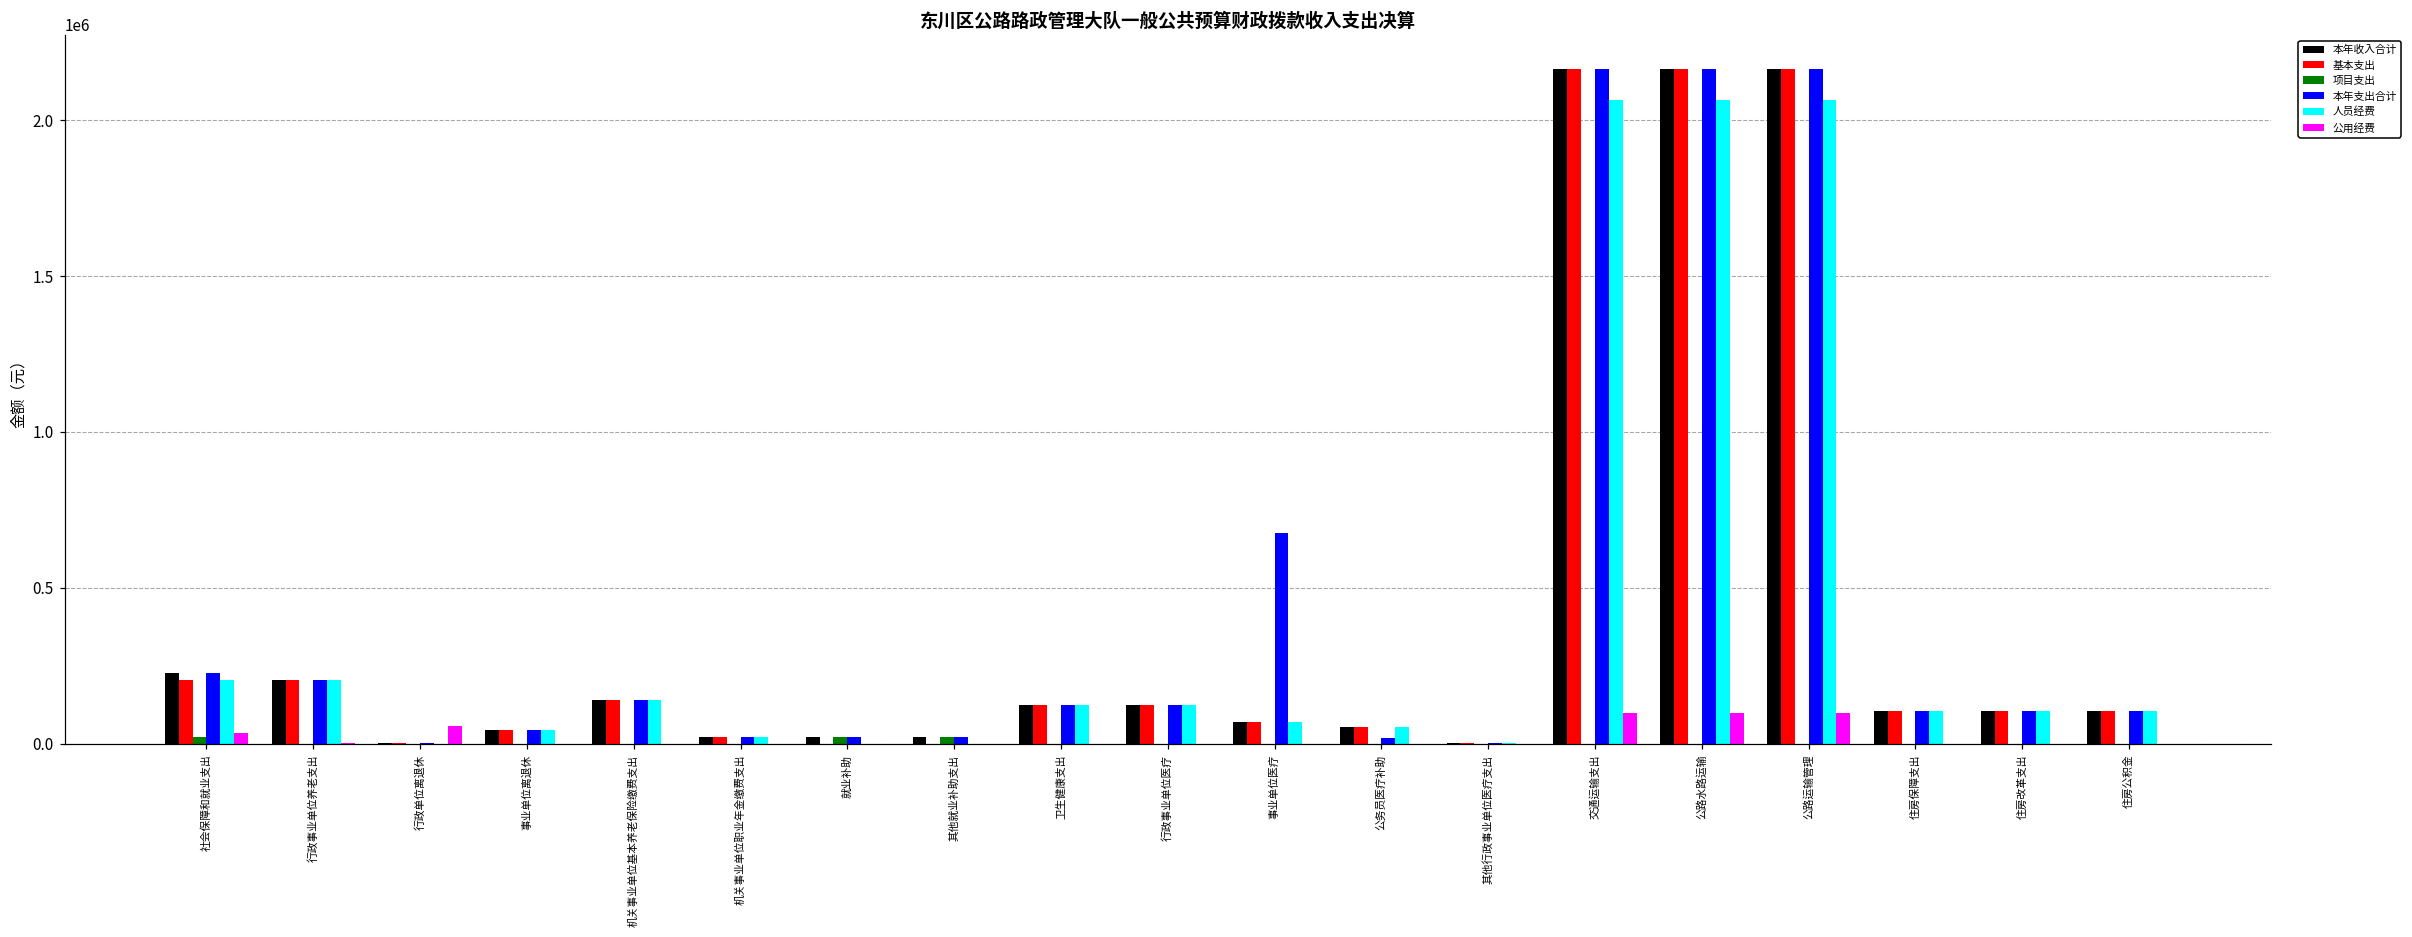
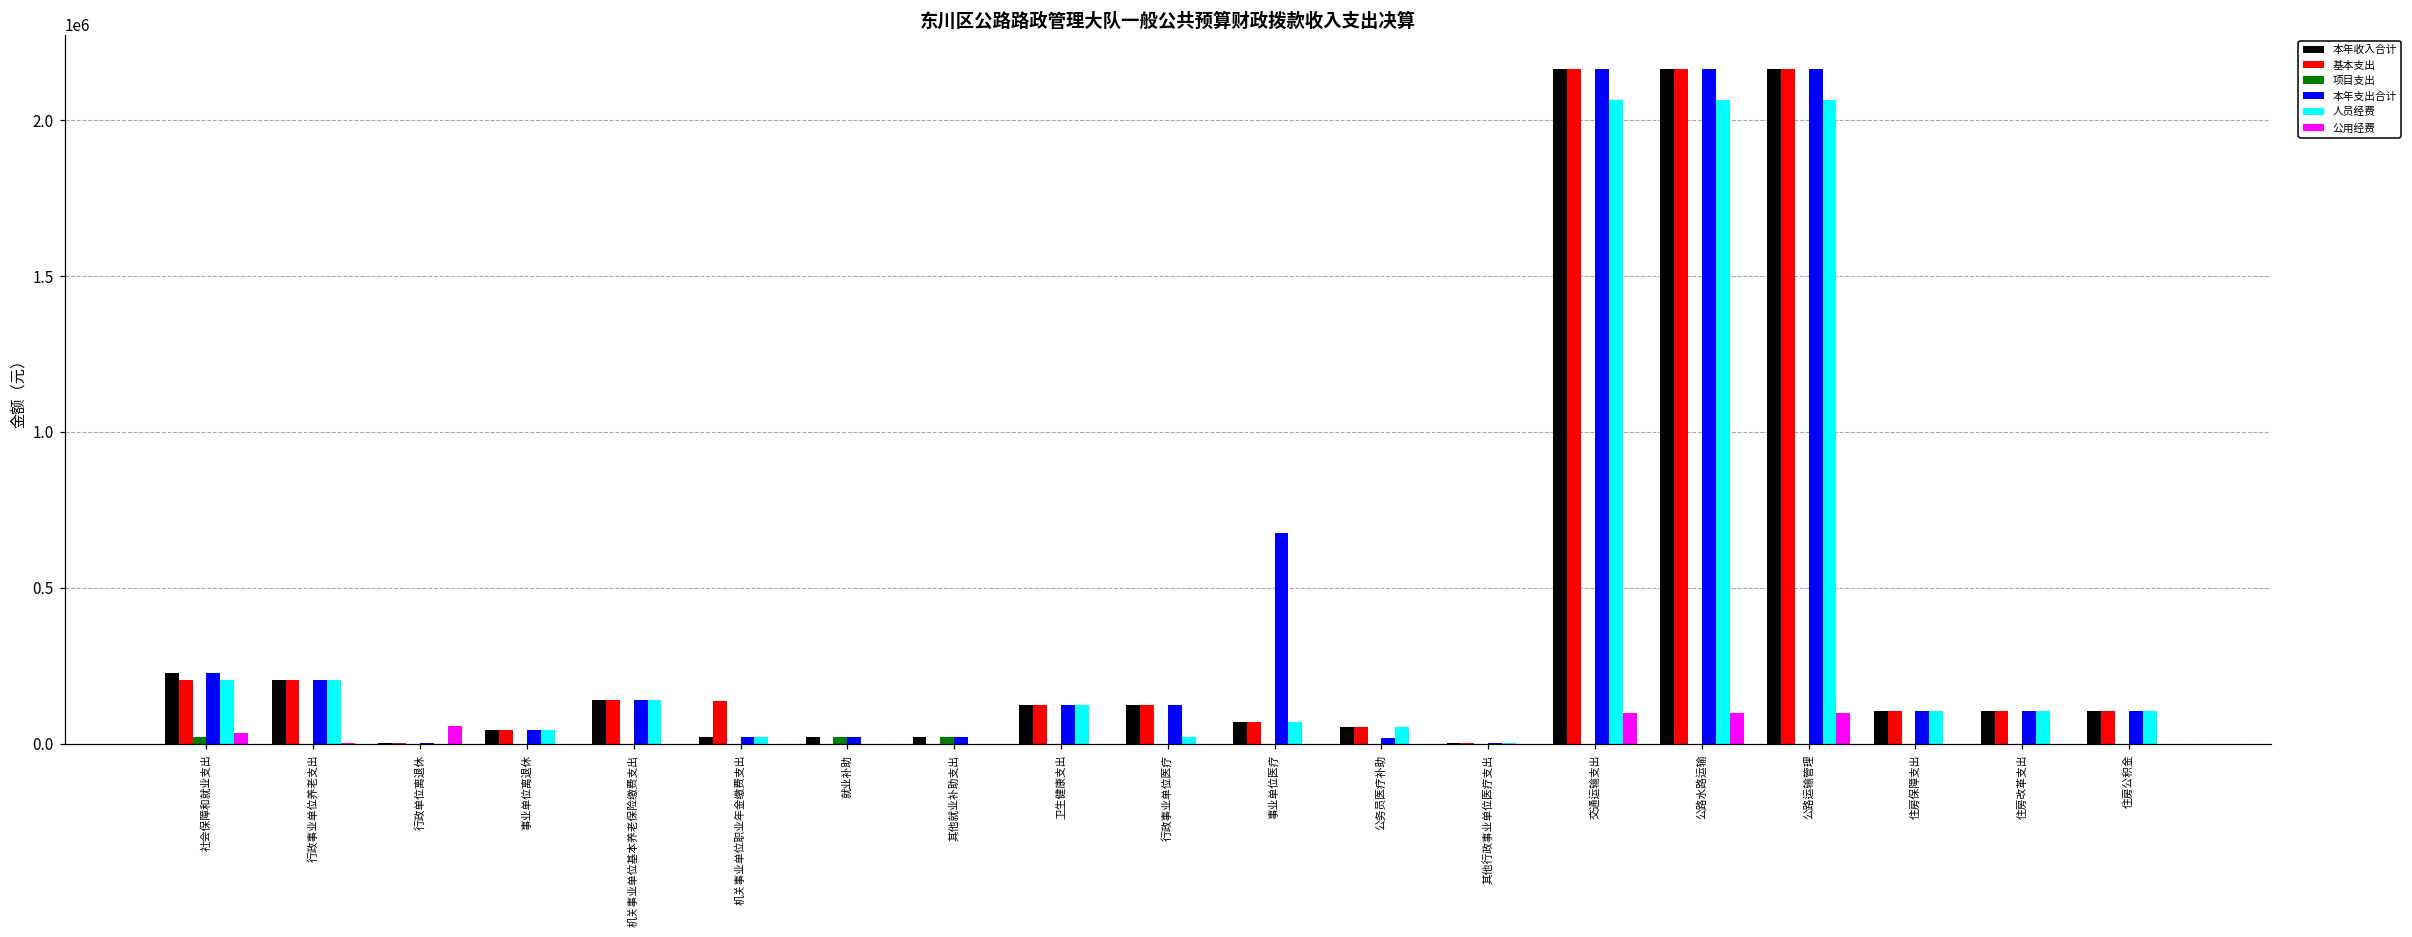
基本支出, 机关事业单位职业年金缴费支出: 20000 -> 140000
人员经费, 行政事业单位医疗: 120000 -> 20000
